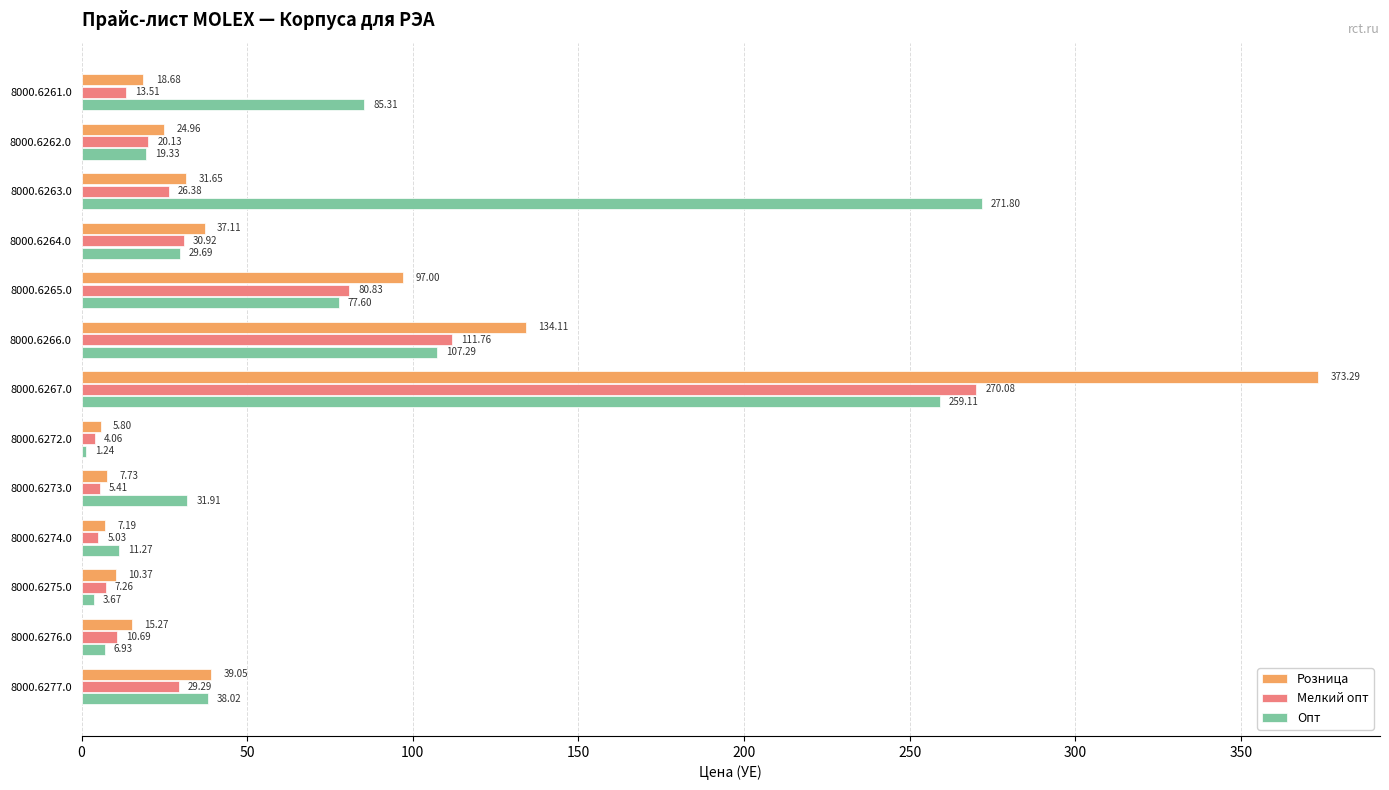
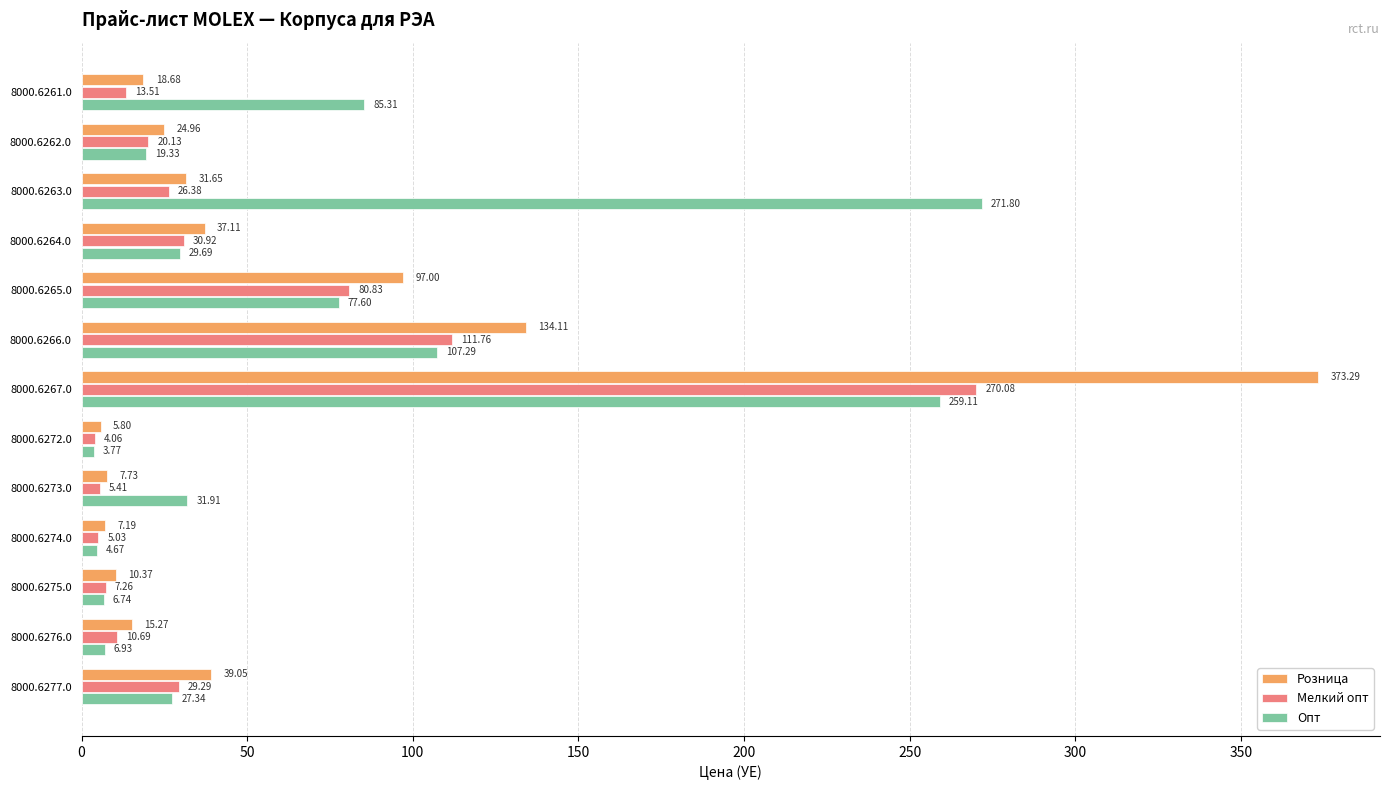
Опт, 8000.6272.0: 1.24 -> 3.77
Опт, 8000.6274.0: 11.27 -> 4.67
Опт, 8000.6275.0: 3.67 -> 6.74
Опт, 8000.6277.0: 38.02 -> 27.34
